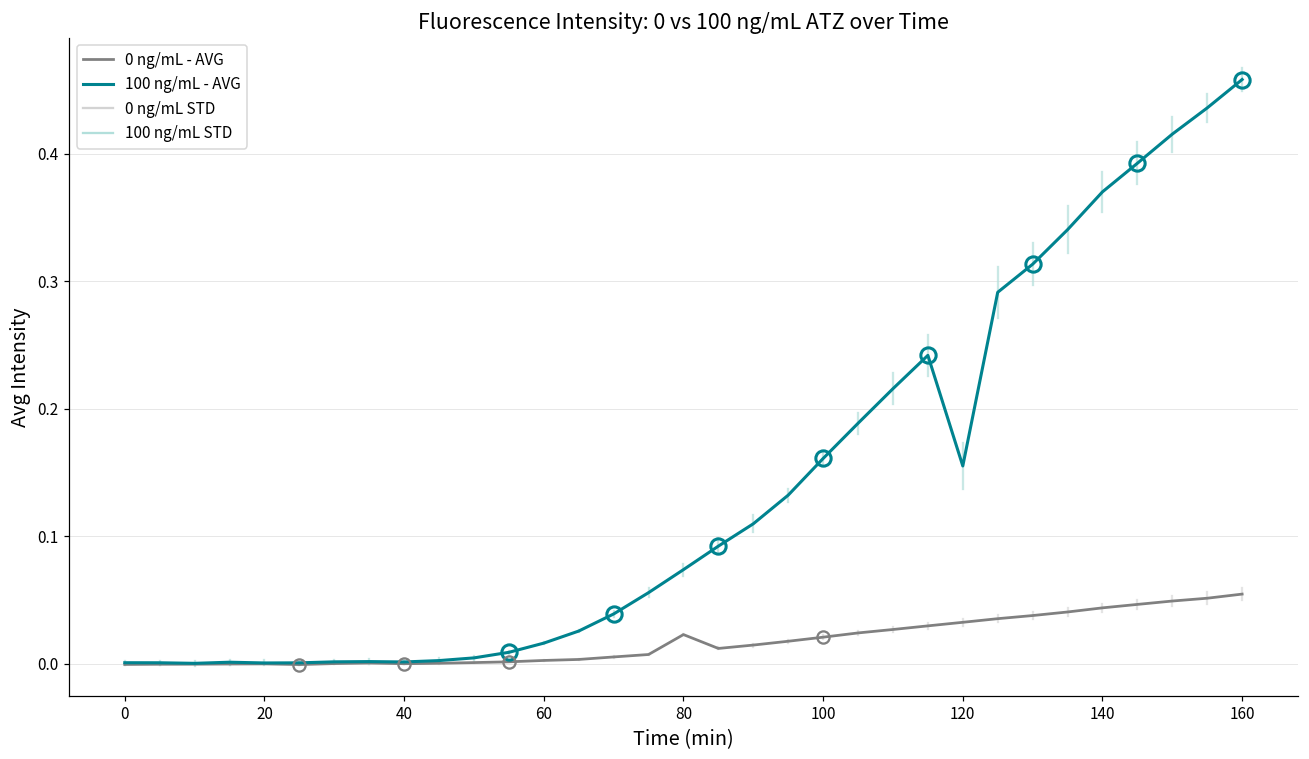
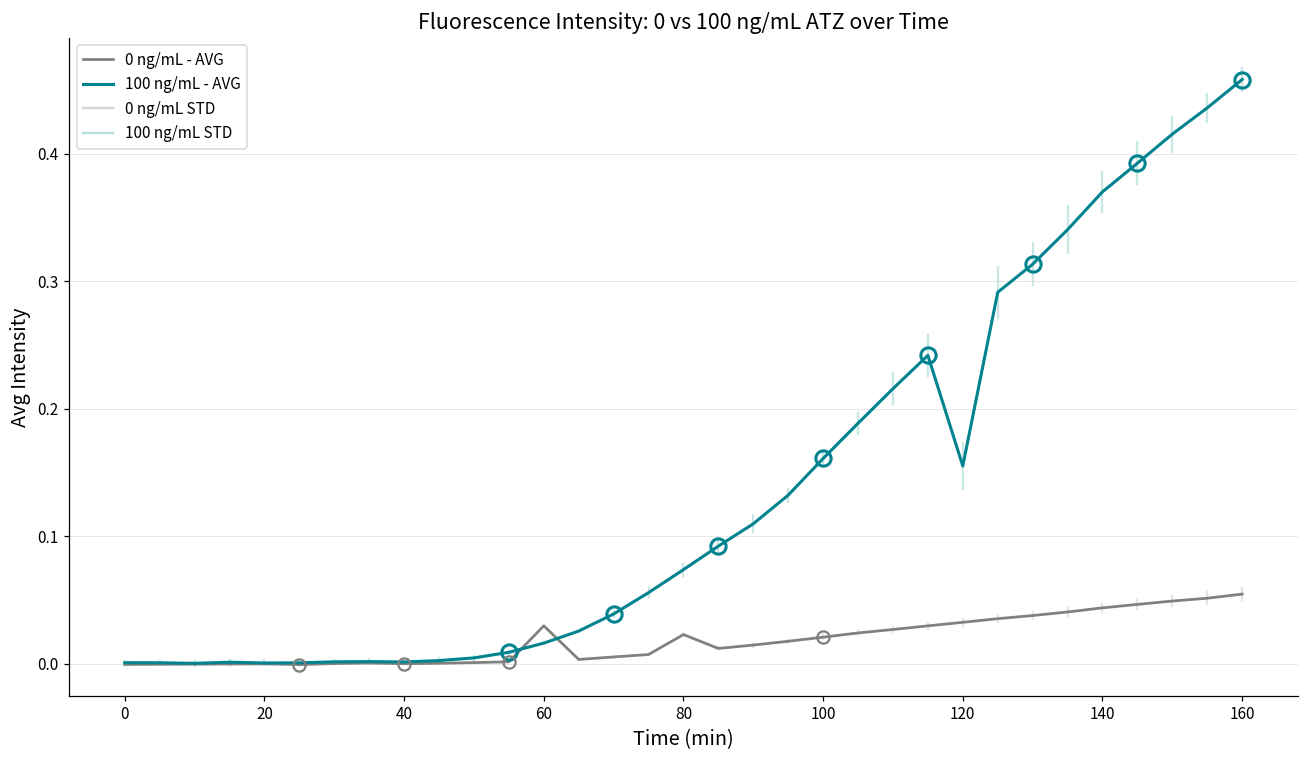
0 ng/mL - AVG, 60: 0.003 -> 0.030
